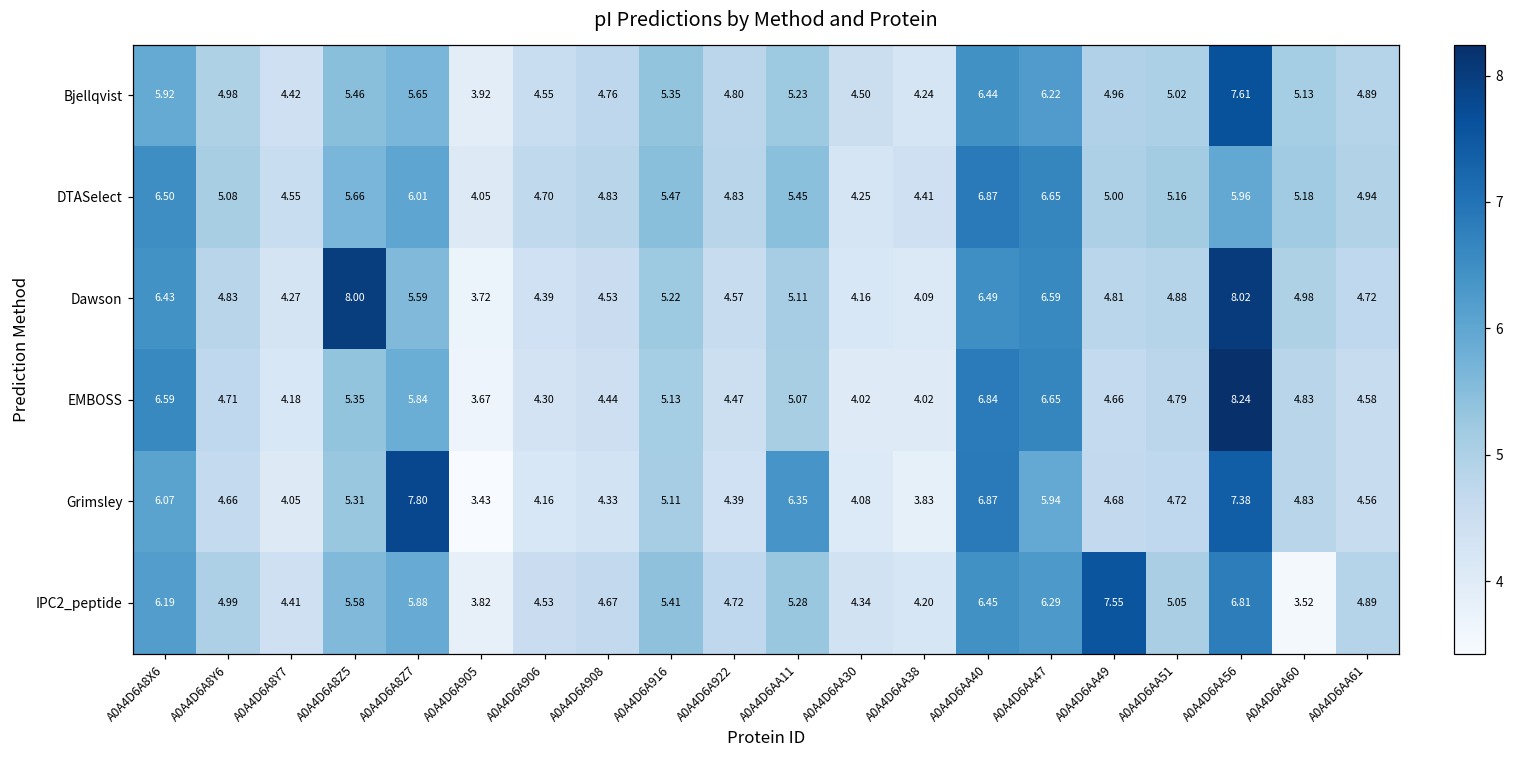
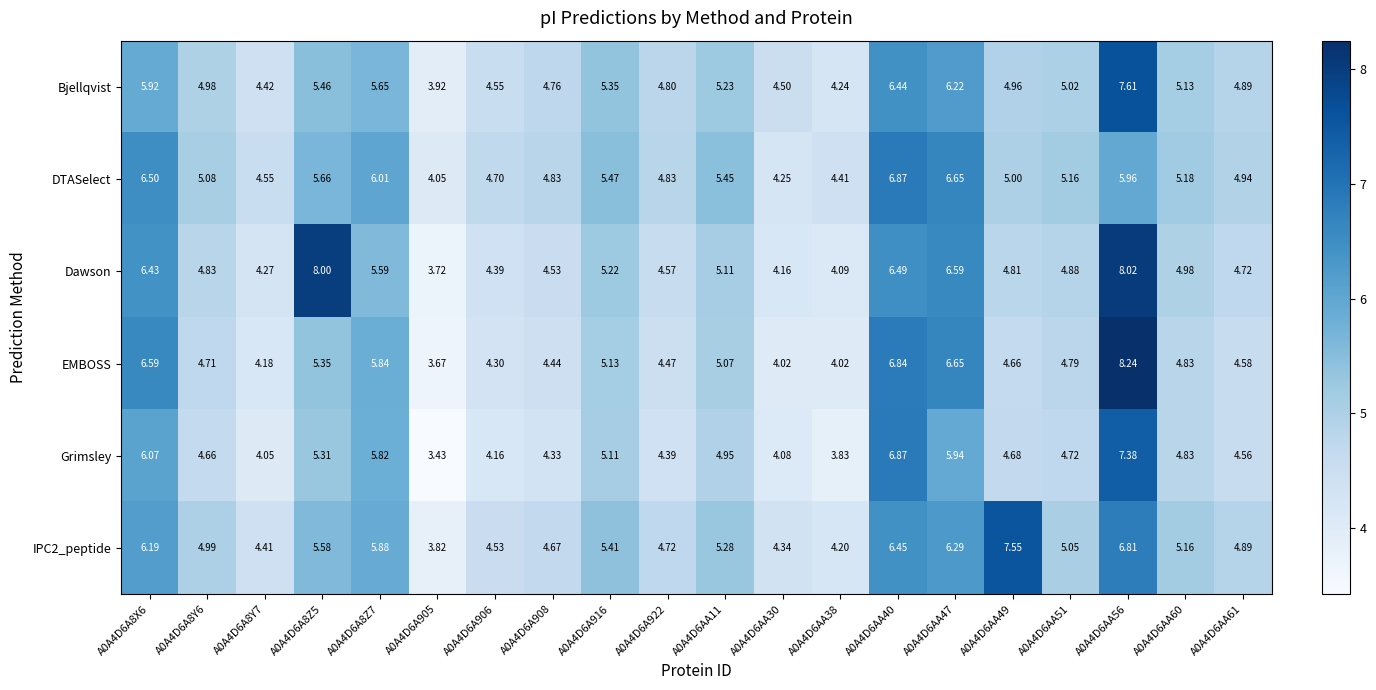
Grimsley, A0A4D6A8Z7: 7.80 -> 5.82
Grimsley, A0A4D6AA11: 6.35 -> 4.95
IPC2_peptide, A0A4D6AA60: 3.52 -> 5.16
